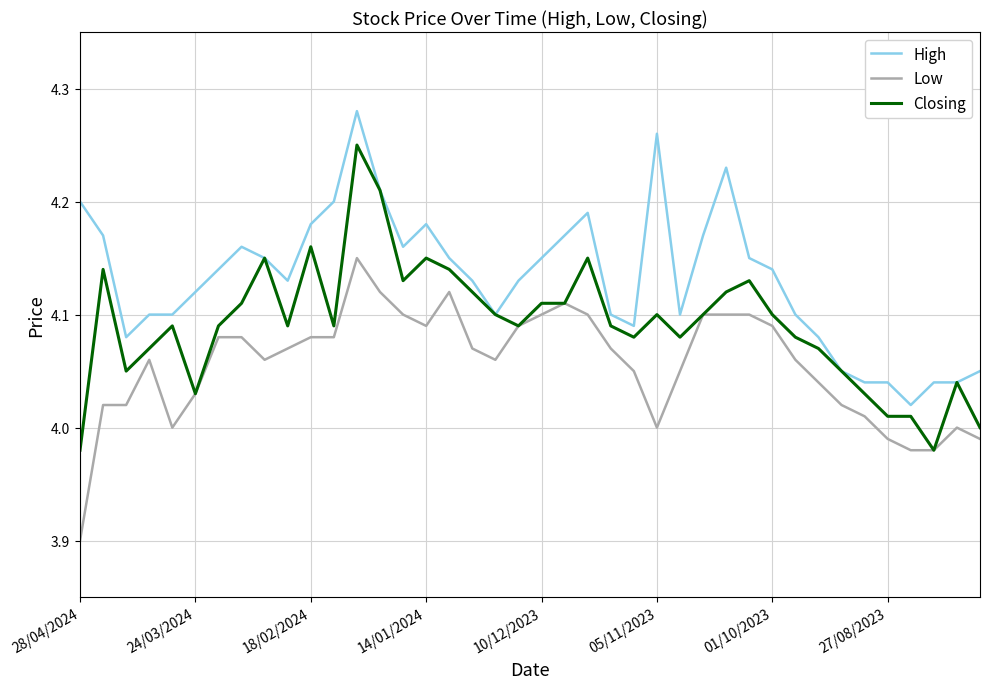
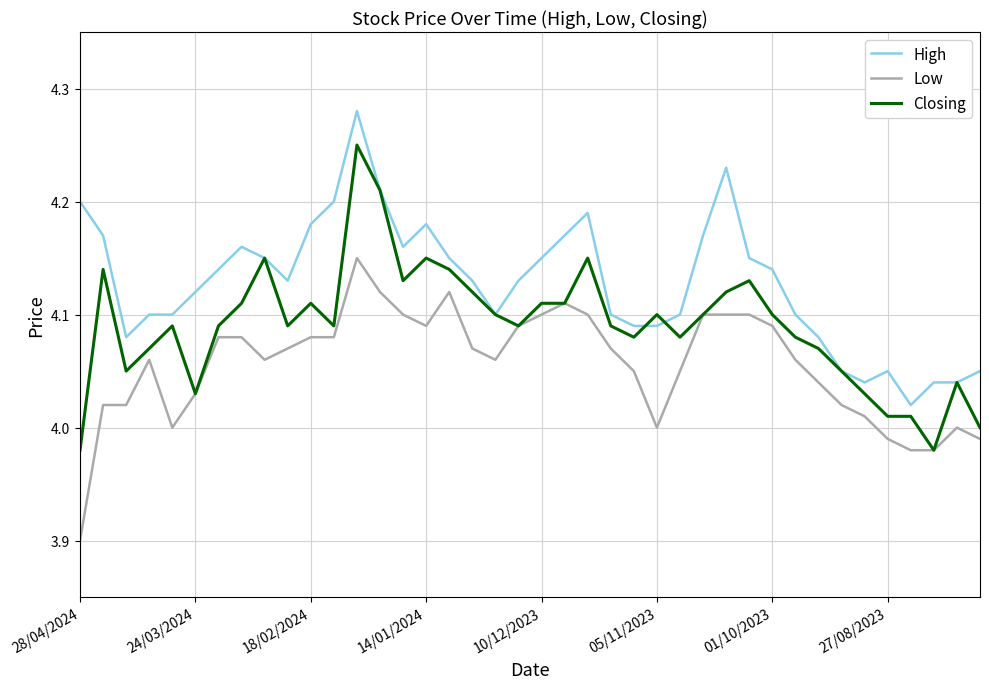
Closing, 18/02/2024: 4.16 -> 4.11
High, 05/11/2023: 4.26 -> 4.09
High, 27/08/2023: 4.04 -> 4.05
